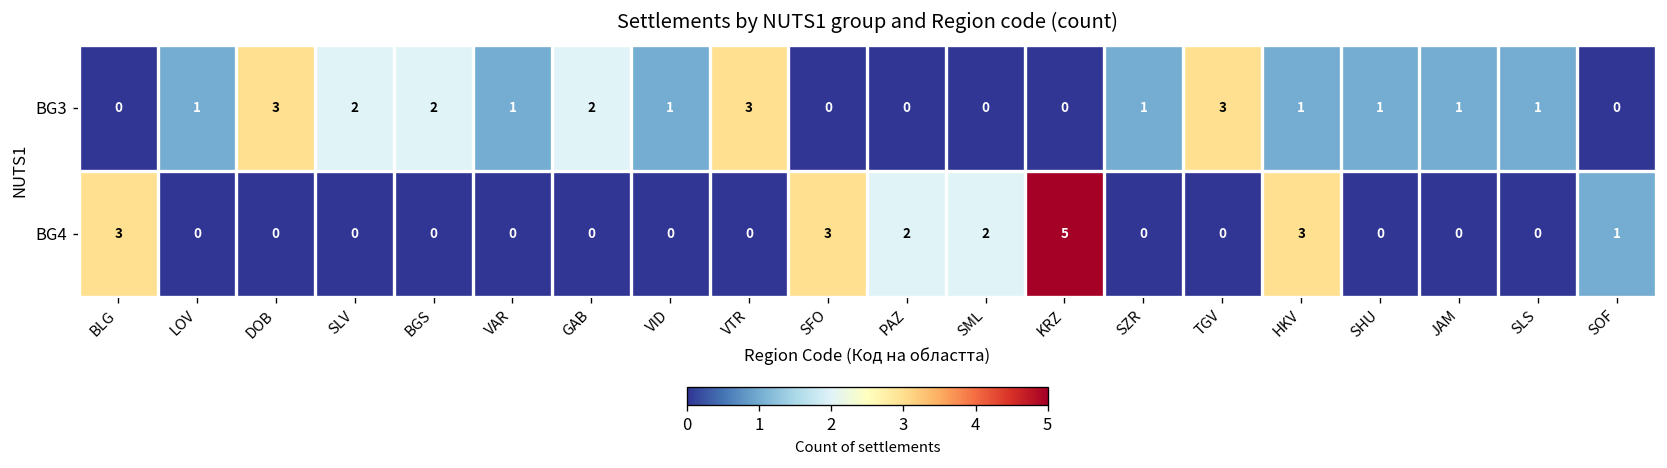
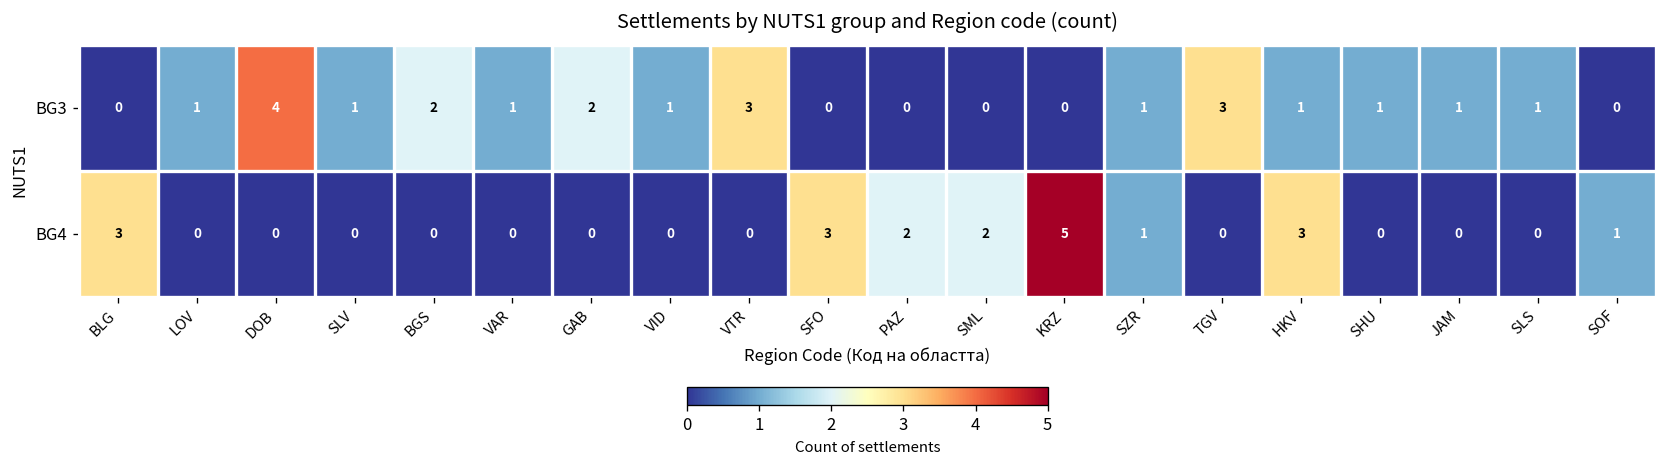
BG3, DOB: 3 -> 4
BG3, SLV: 2 -> 1
BG4, SZR: 0 -> 1
